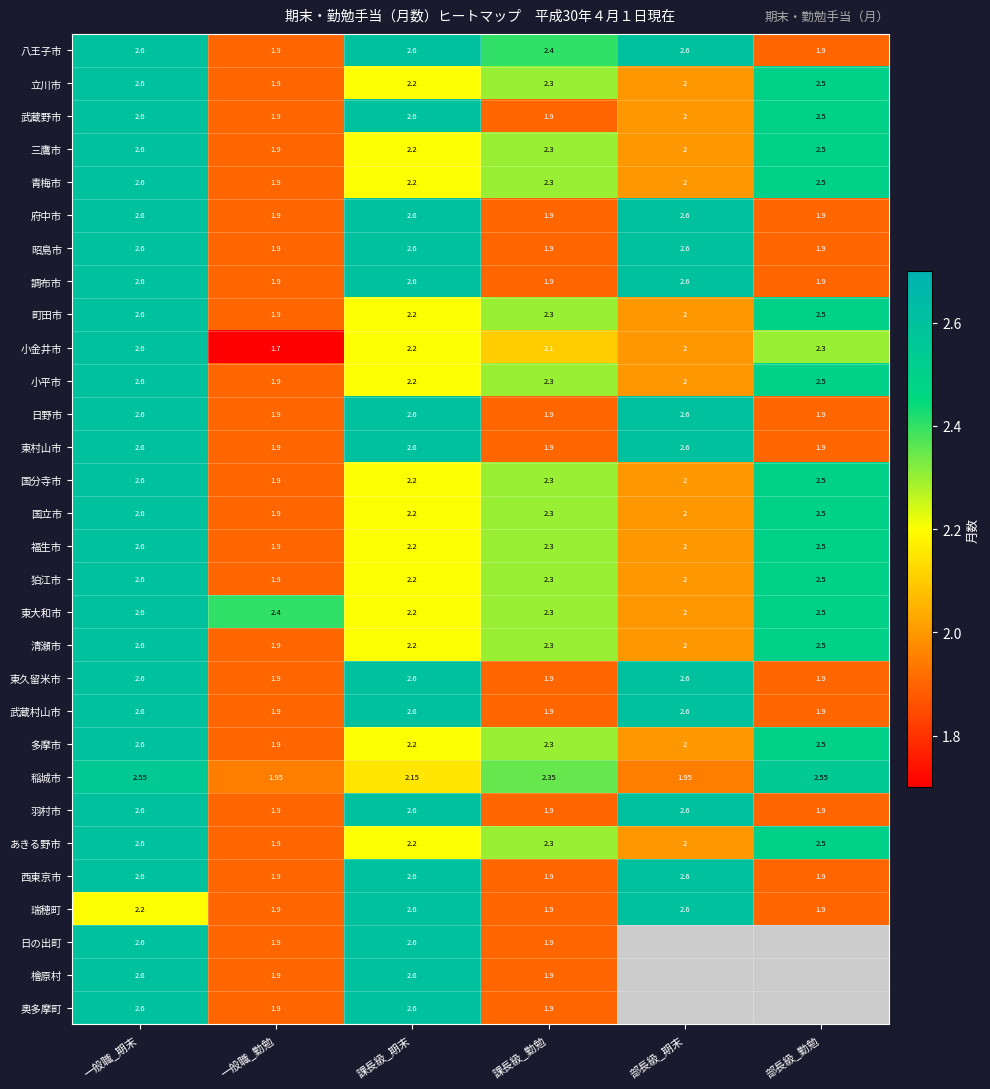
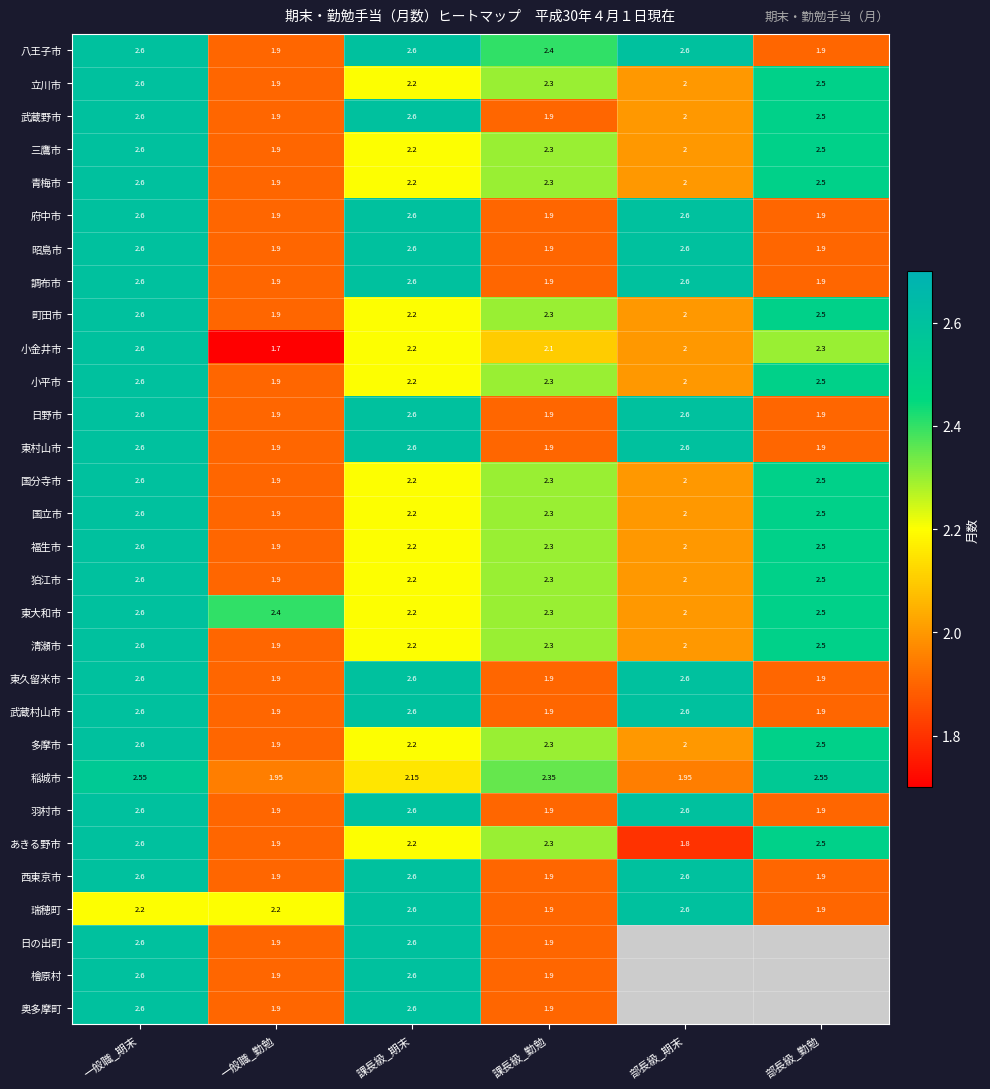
あきる野市, 部長級_期末: 2 -> 1.8
瑞穂町, 一般職_勤勉: 1.9 -> 2.2
